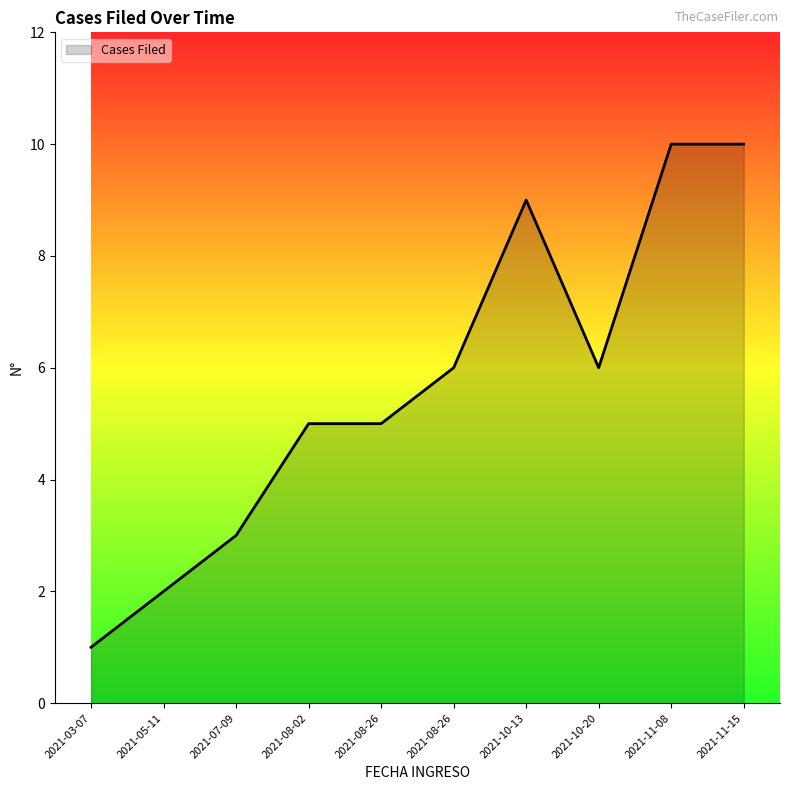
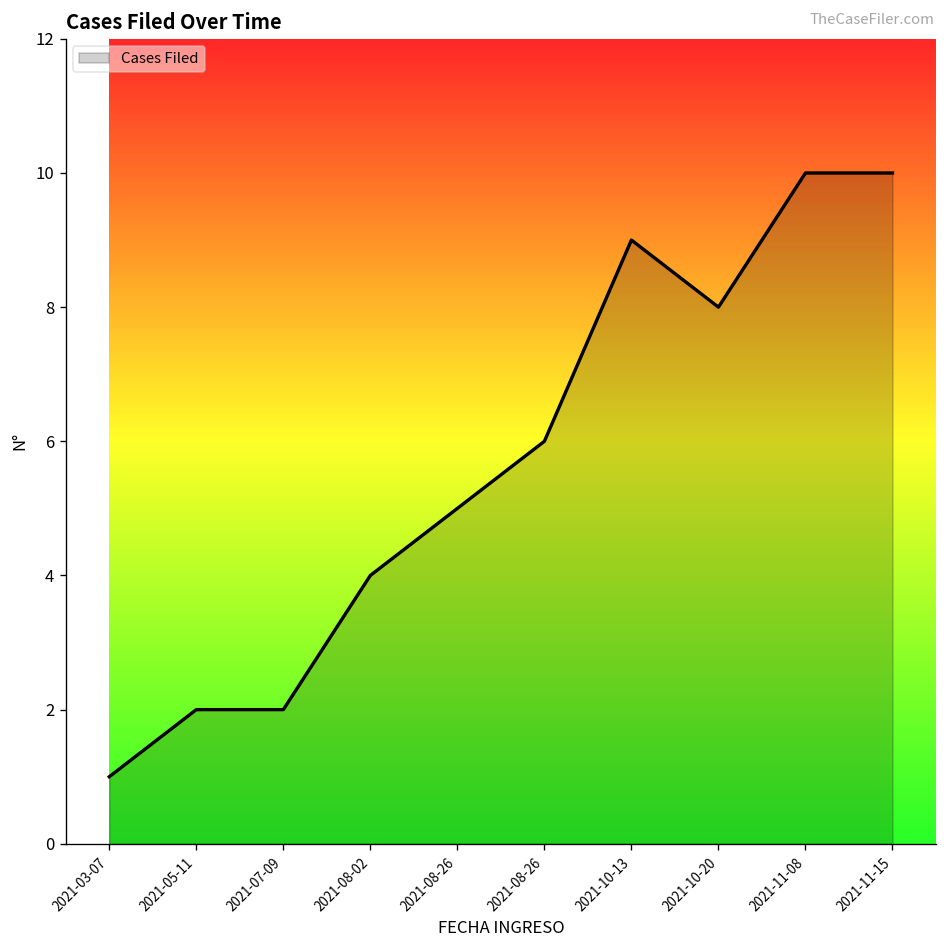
2021-07-09: 3 -> 2
2021-08-02: 5 -> 4
2021-10-20: 6 -> 8
